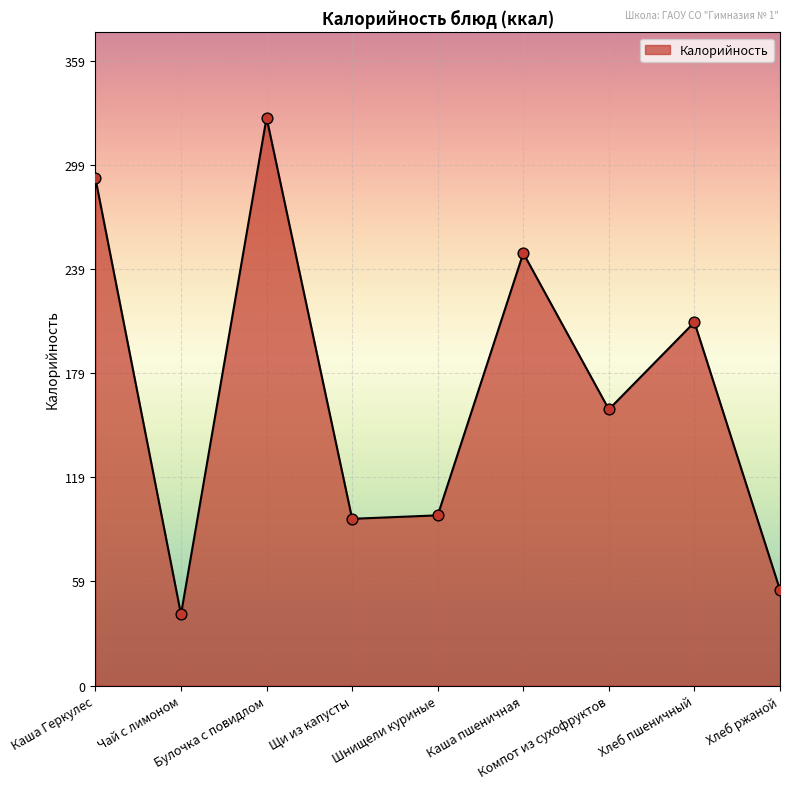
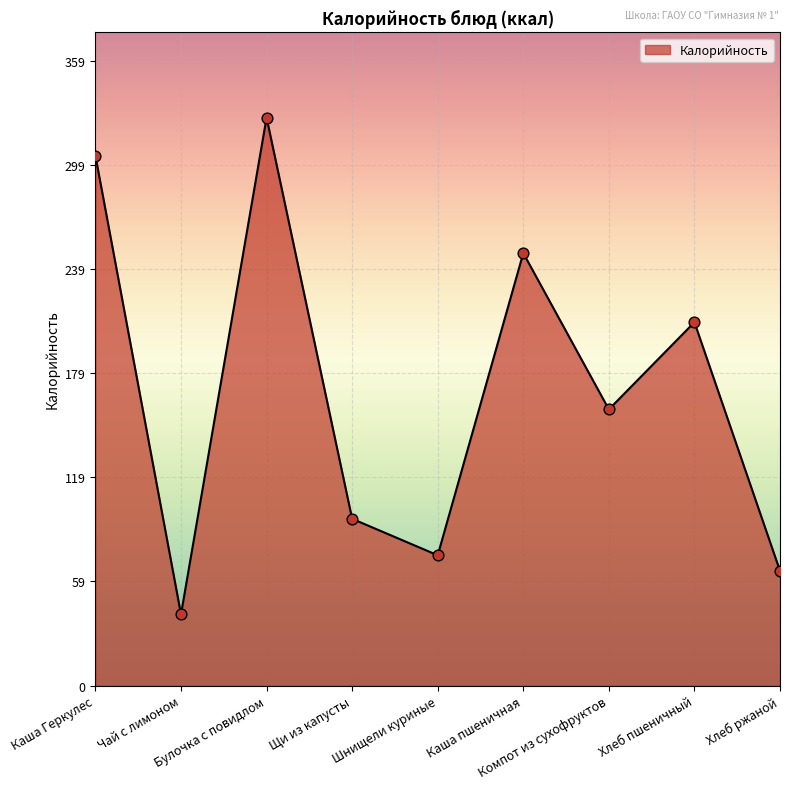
Каша Геркулес: 292 -> 305
Шнищели куриные: 98 -> 75
Хлеб ржаной: 55 -> 66
